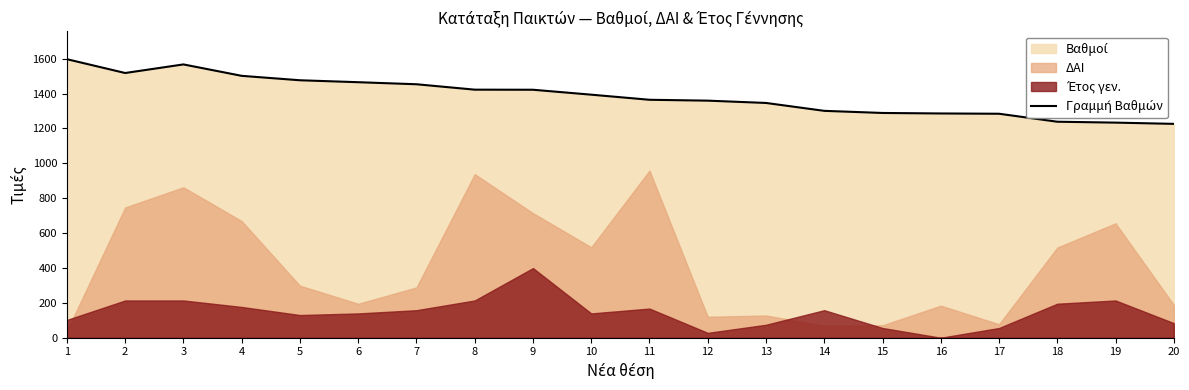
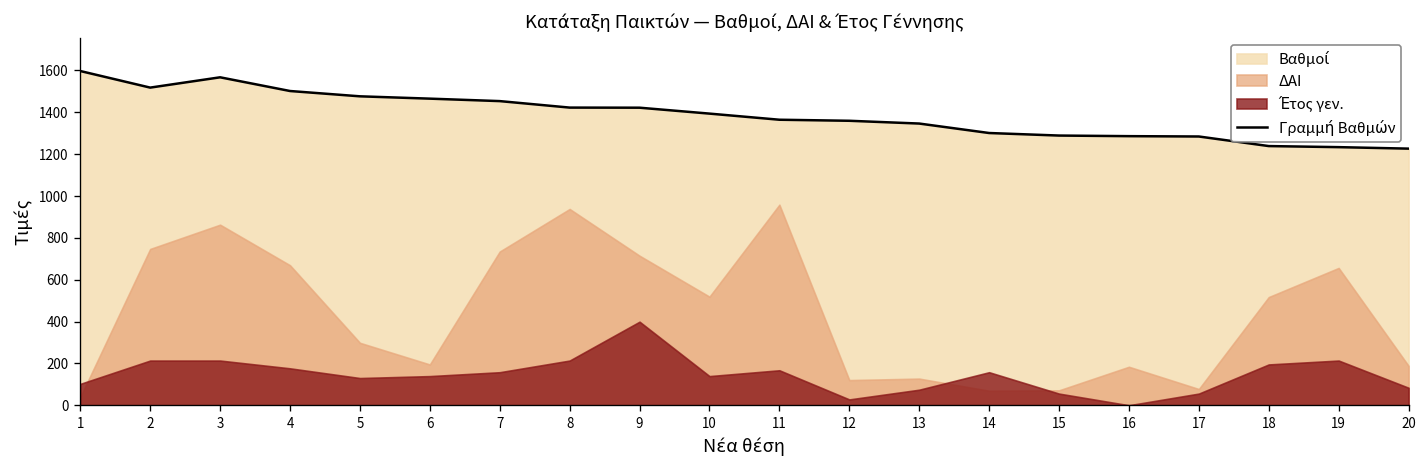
ΔΑΙ, 7: 290 -> 730
